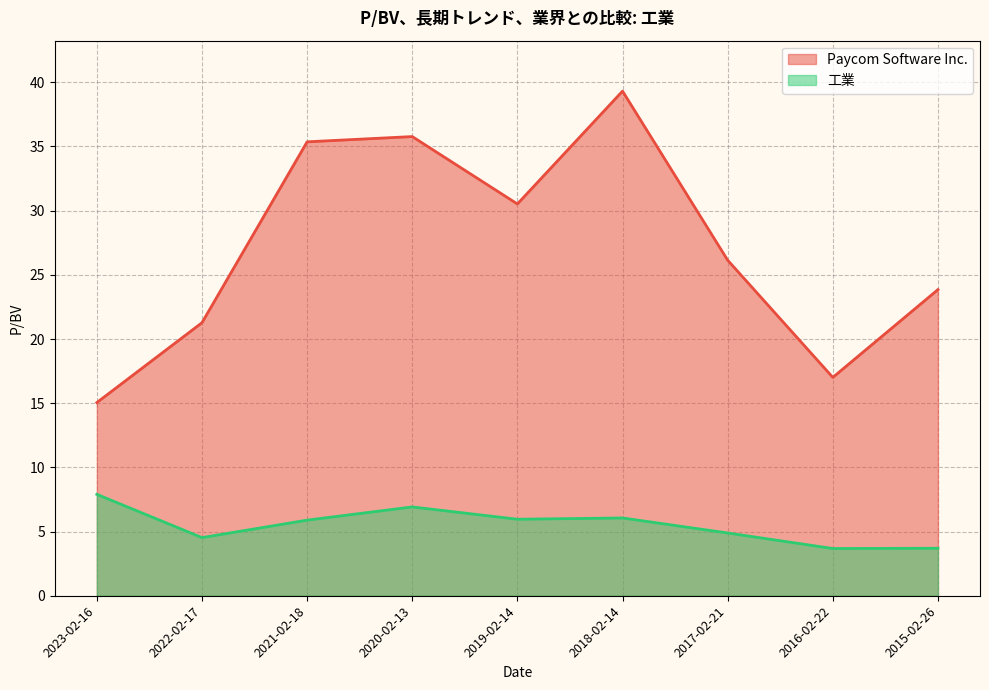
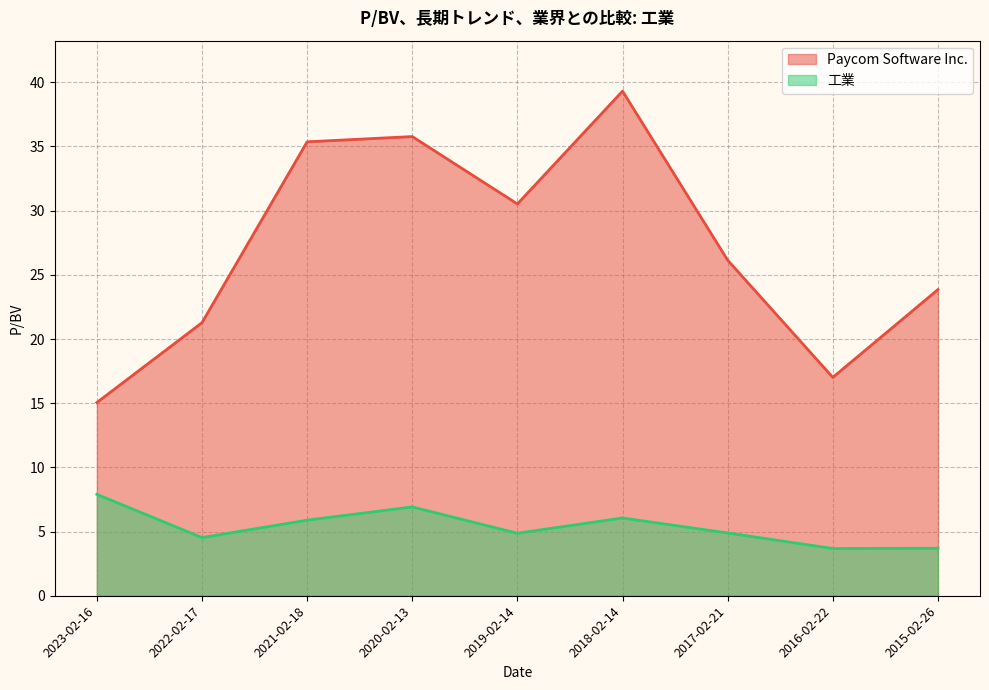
工業, 2019-02-14: 6.0 -> 4.9
